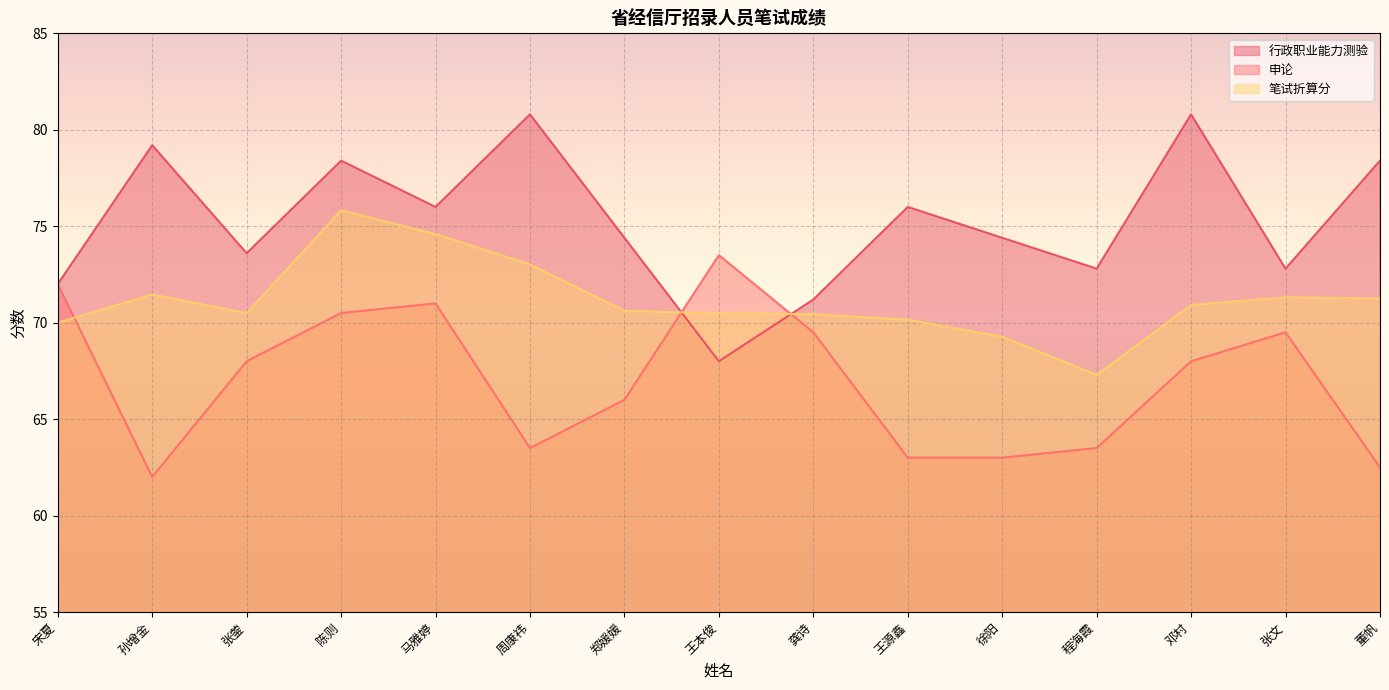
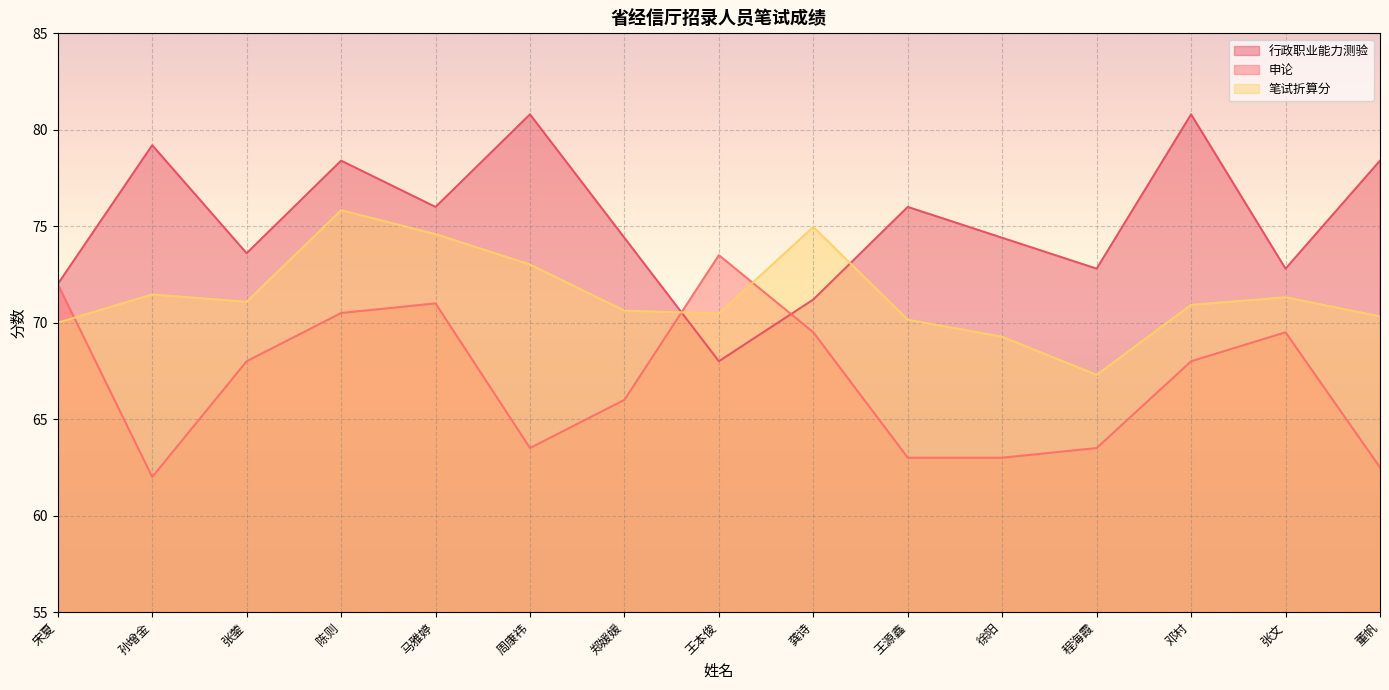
笔试折算分, 张蓥: 70.5 -> 71.1
笔试折算分, 龚诗: 70.4 -> 75.0
笔试折算分, 董帆: 71.2 -> 70.3
